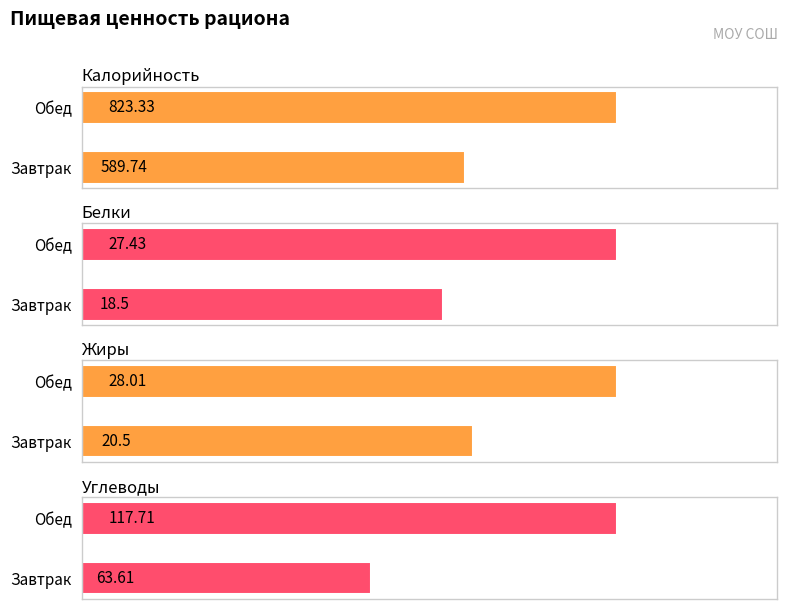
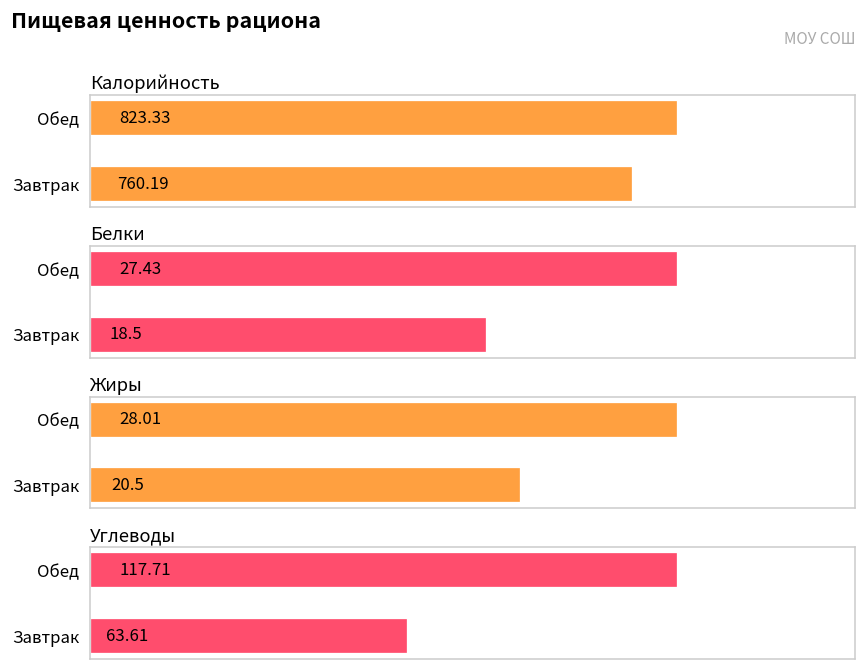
Калорийность, Завтрак: 589.74 -> 760.19
